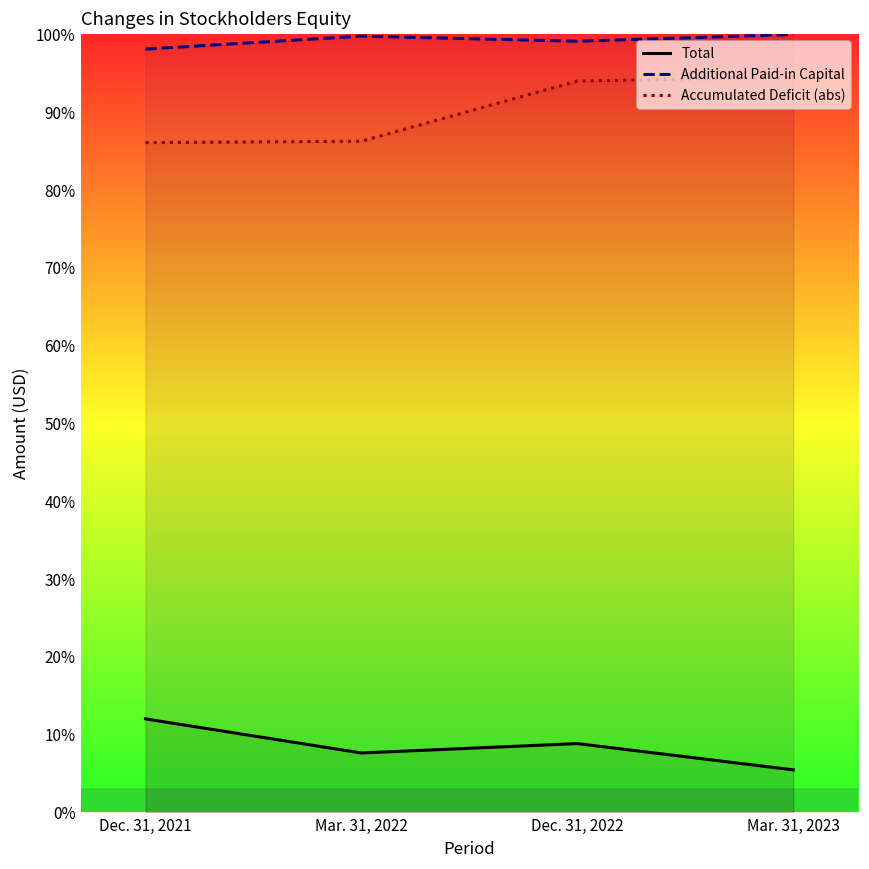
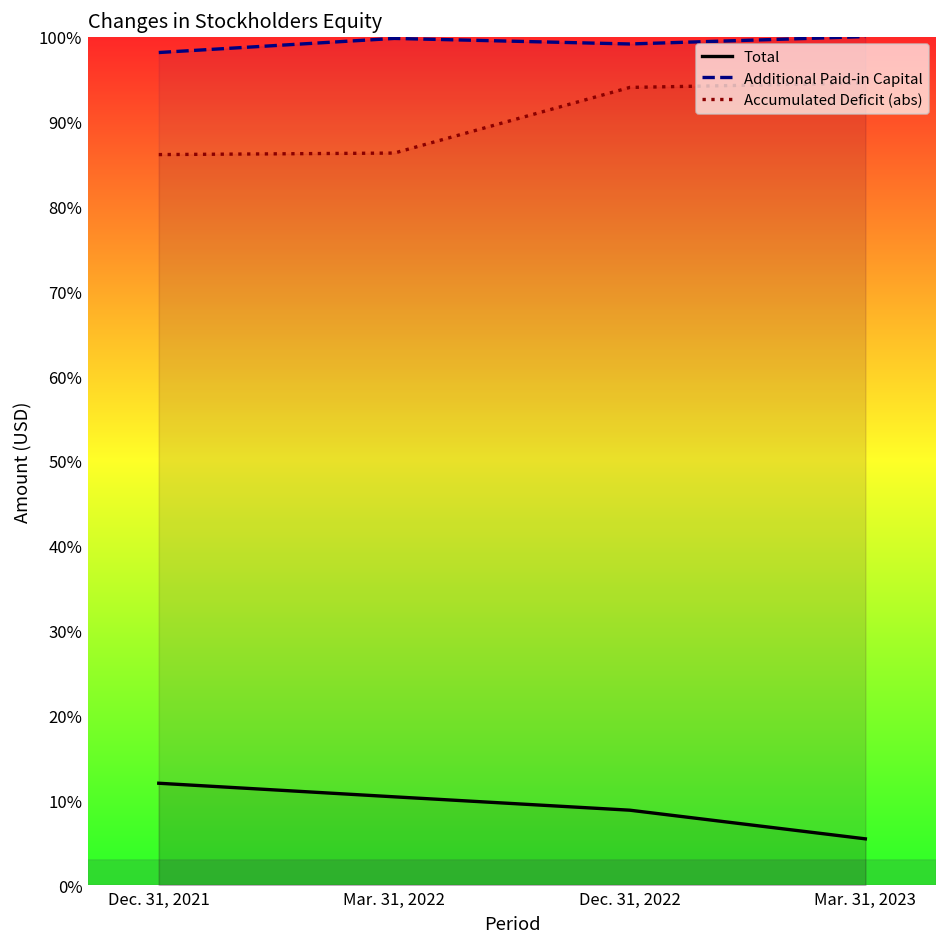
Total, Mar. 31, 2022: 8% -> 10%
